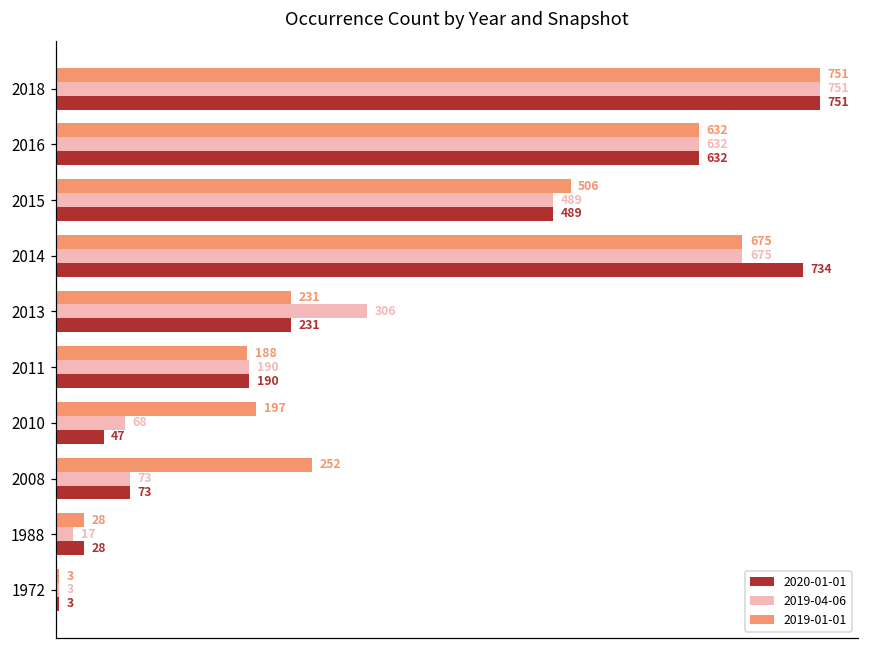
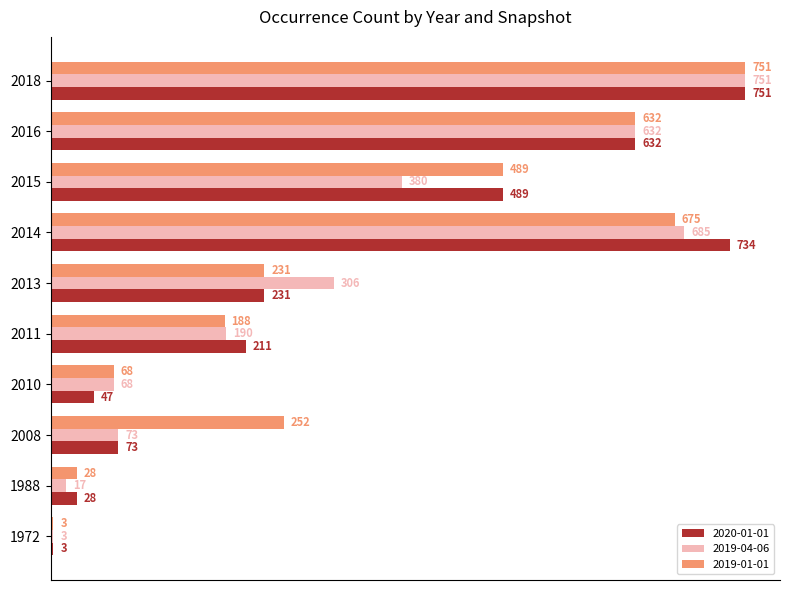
2019-01-01, 2015: 506 -> 489
2019-04-06, 2015: 489 -> 380
2019-04-06, 2014: 675 -> 685
2020-01-01, 2011: 190 -> 211
2019-01-01, 2010: 197 -> 68
